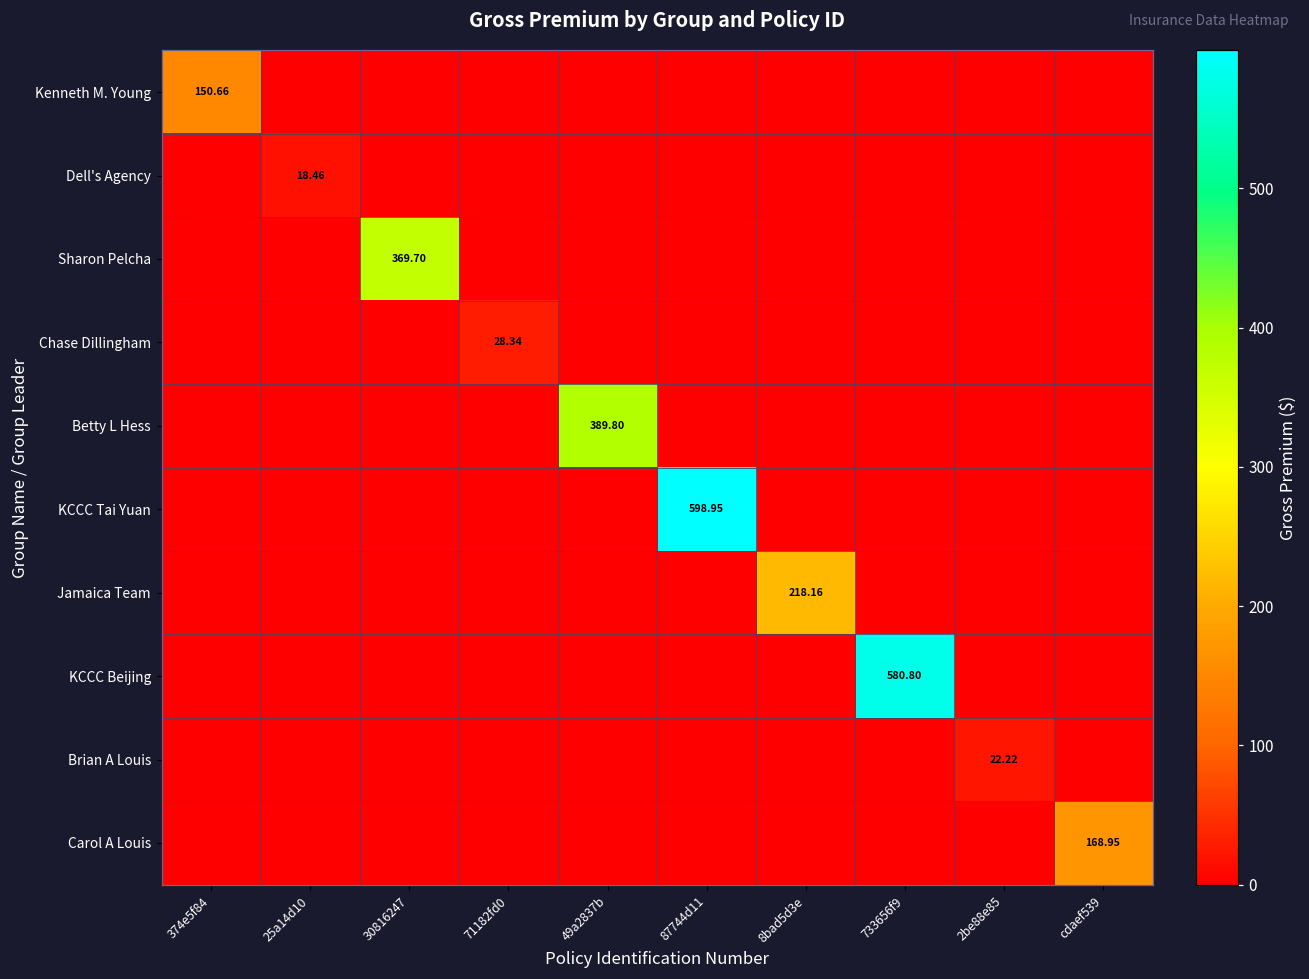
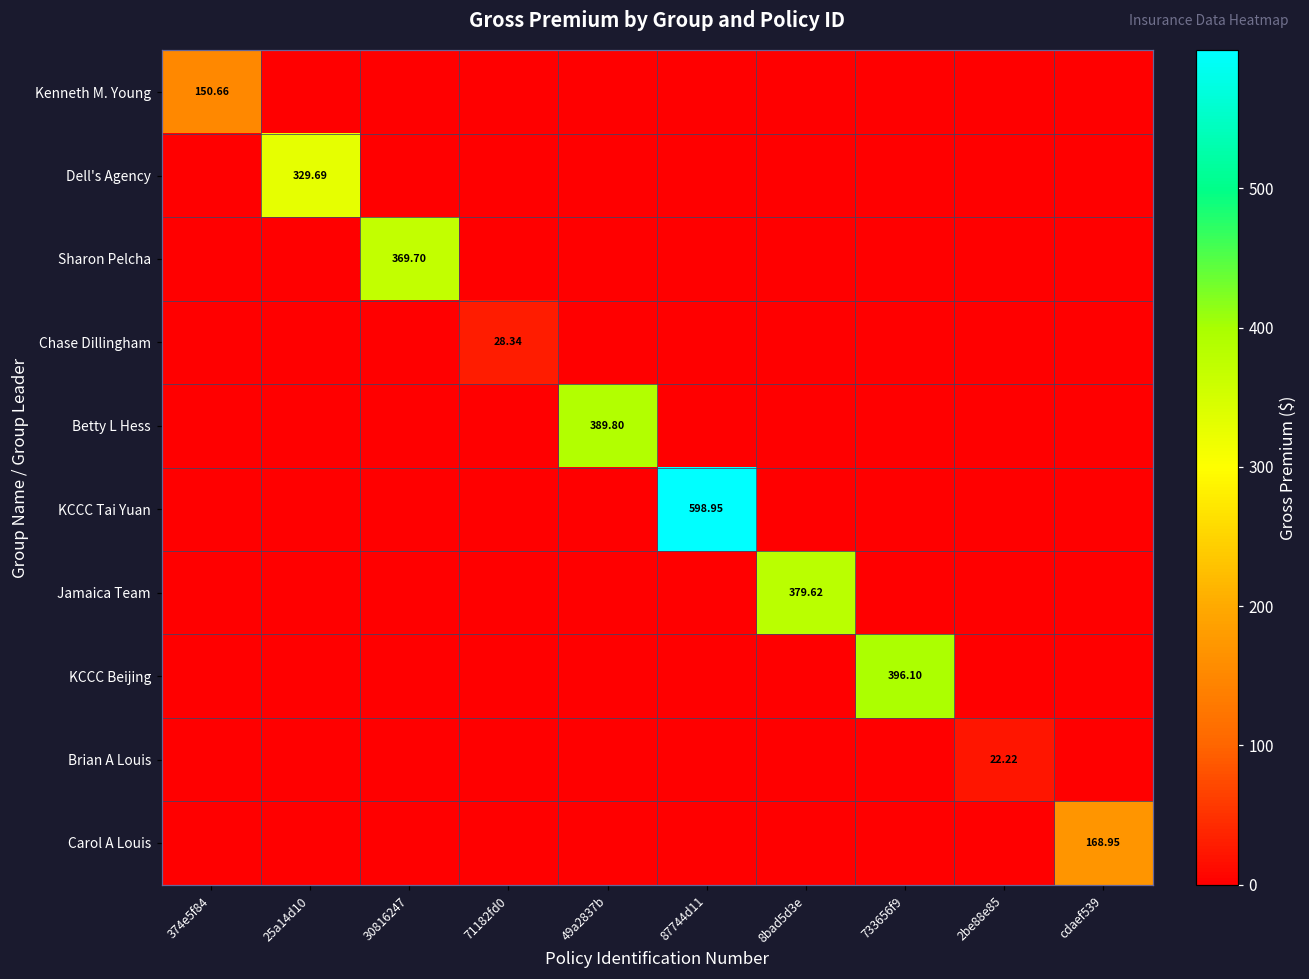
Dell's Agency, 25a14d10: 18.46 -> 329.69
Jamaica Team, 8bad5d3e: 218.16 -> 379.62
KCCC Beijing, 733656f9: 580.80 -> 396.10
